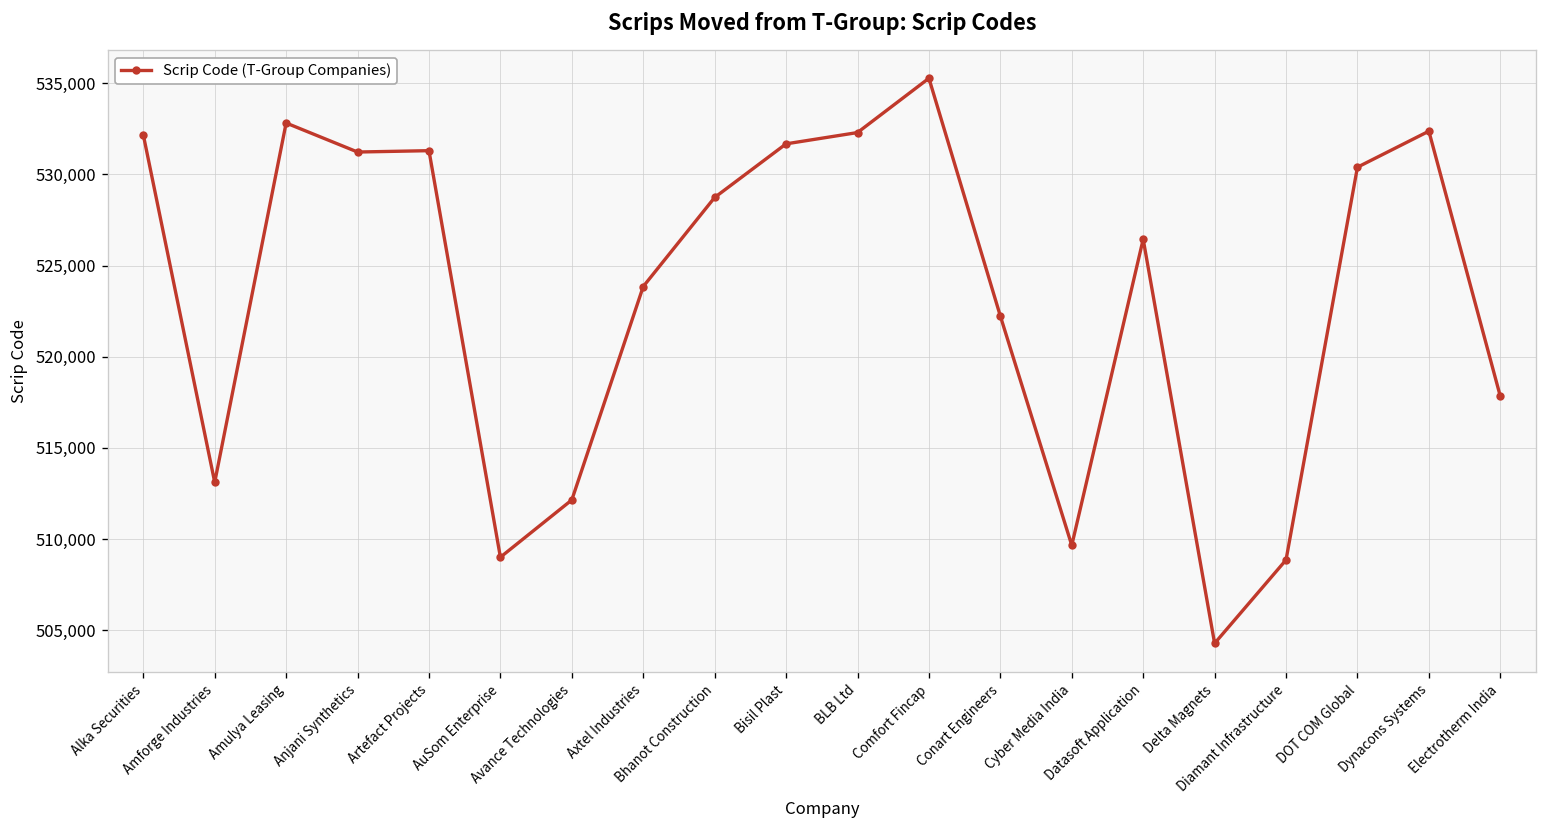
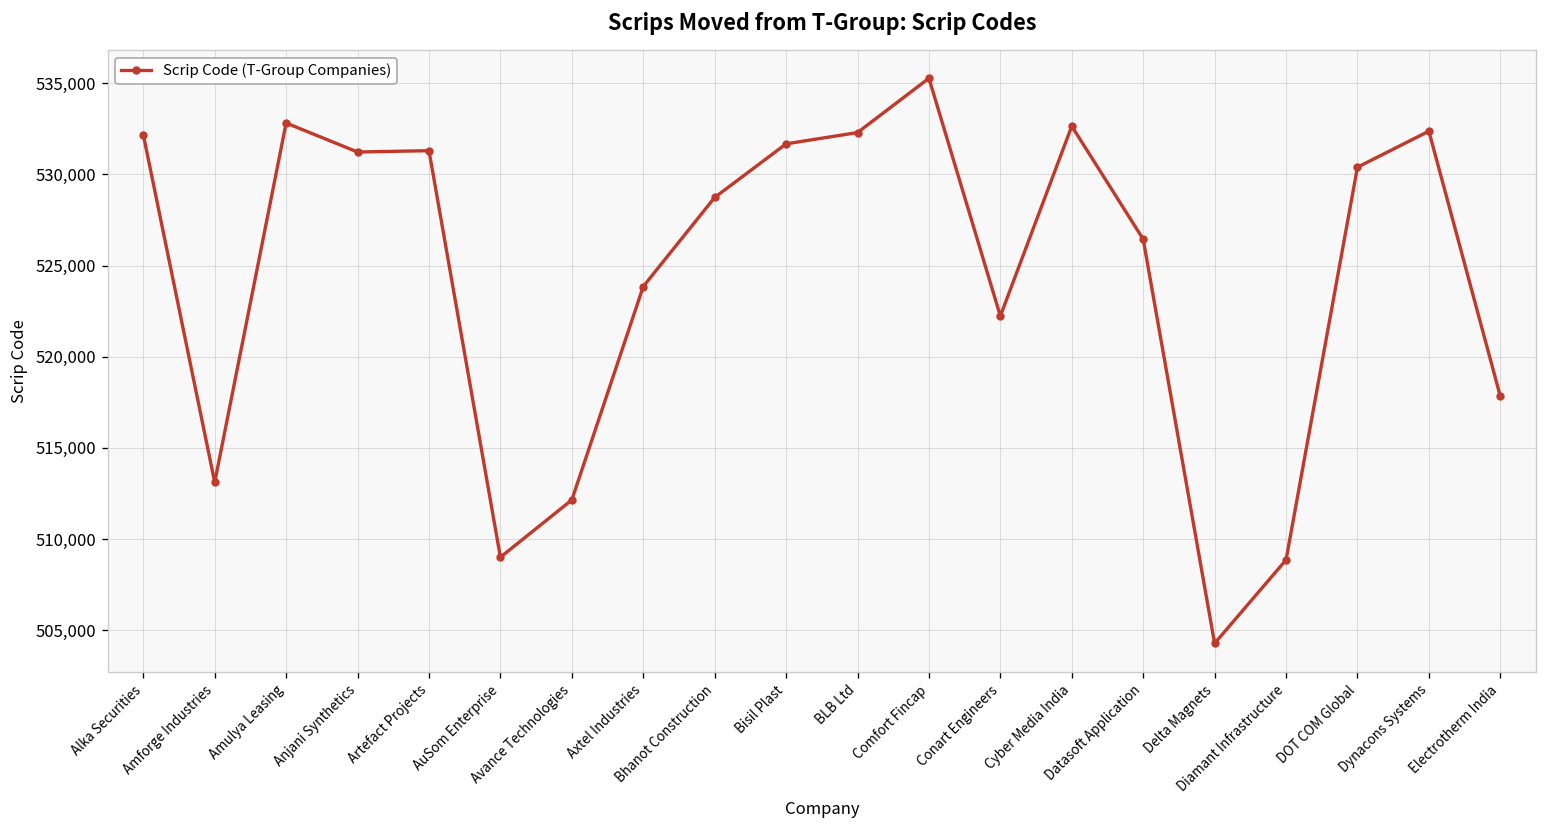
Cyber Media India: 509,700 -> 532,600
